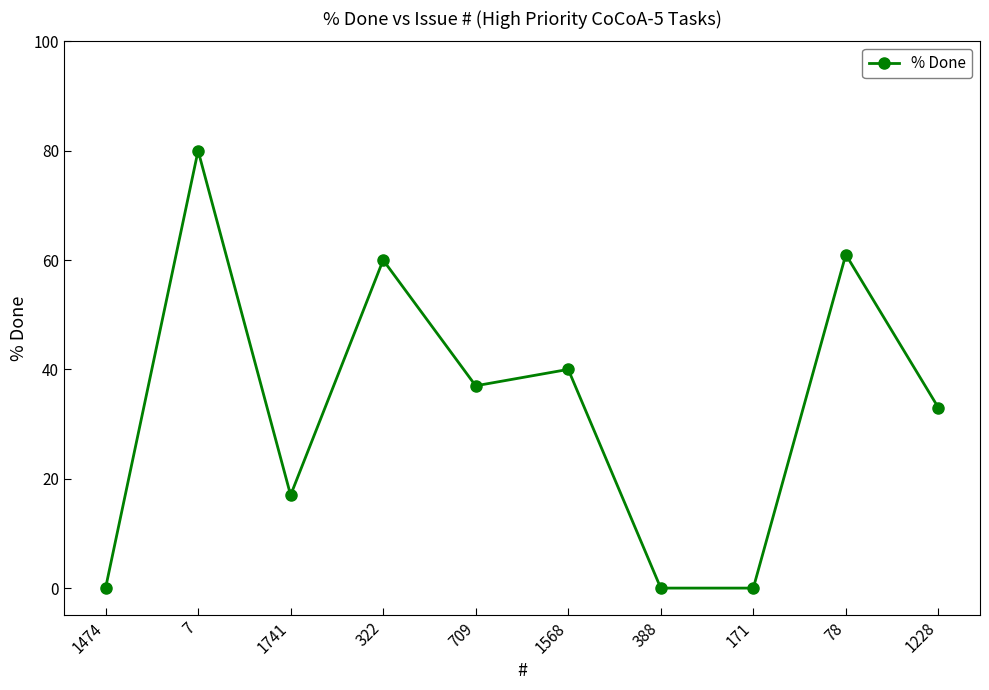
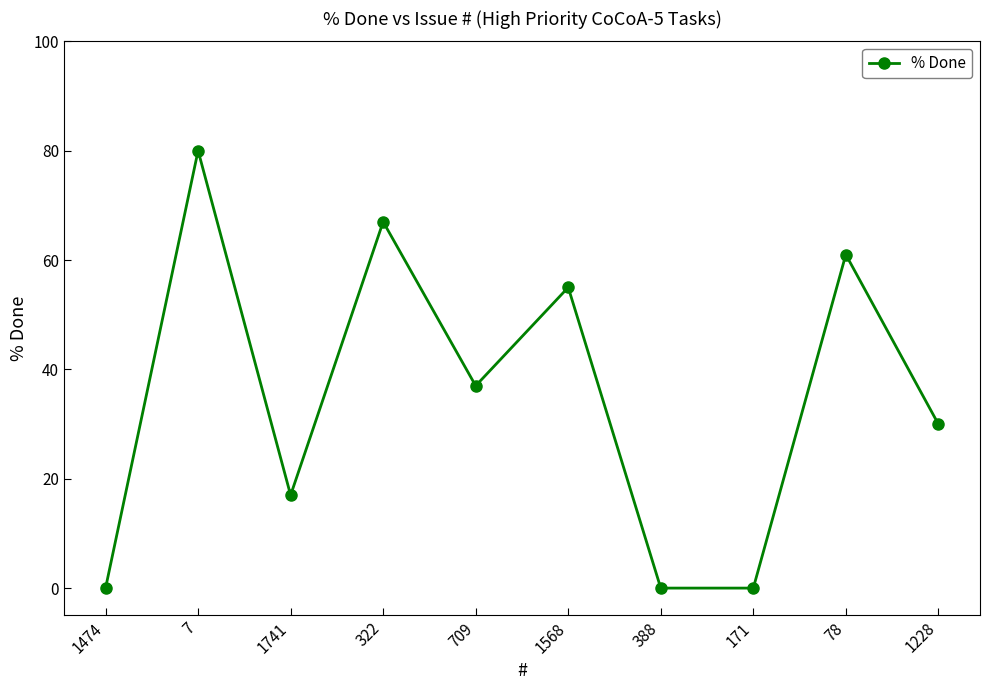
322: 60 -> 67
1568: 40 -> 55
1228: 33 -> 30
